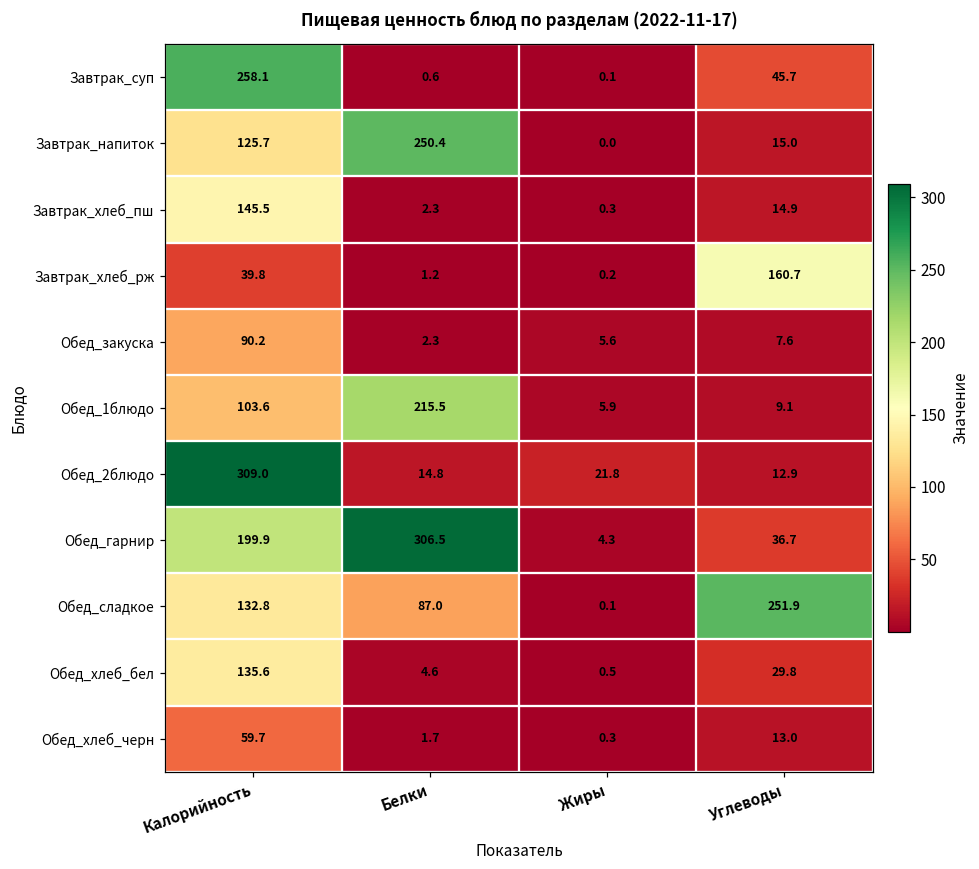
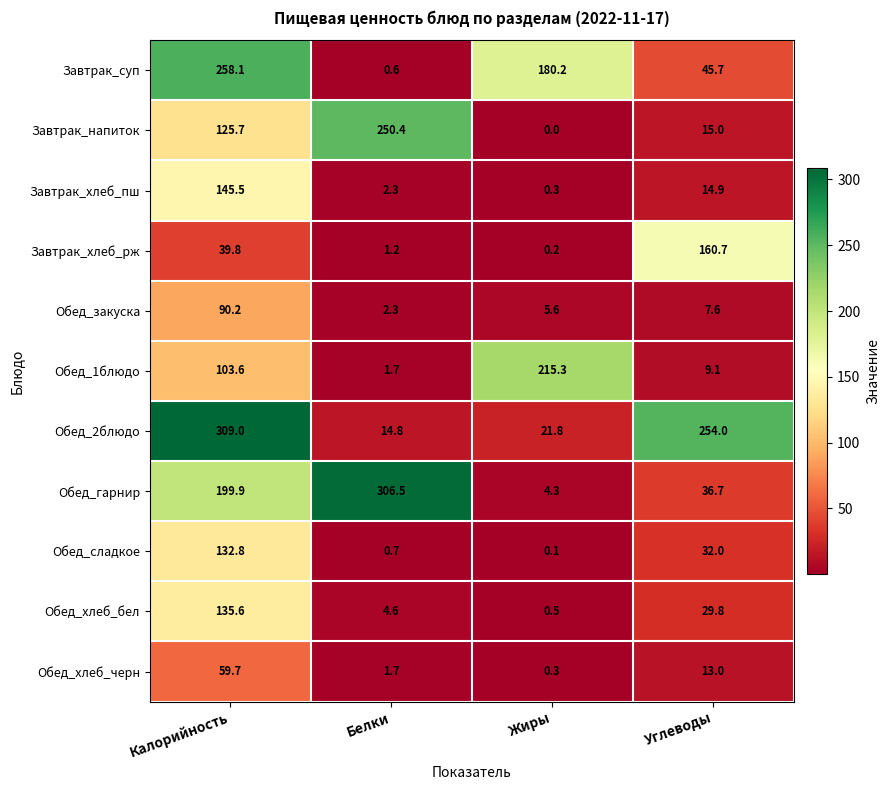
Завтрак_суп, Жиры: 0.1 -> 180.2
Обед_1блюдо, Белки: 215.5 -> 1.7
Обед_1блюдо, Жиры: 5.9 -> 215.3
Обед_2блюдо, Углеводы: 12.9 -> 254.0
Обед_сладкое, Белки: 87.0 -> 0.7
Обед_сладкое, Углеводы: 251.9 -> 32.0
